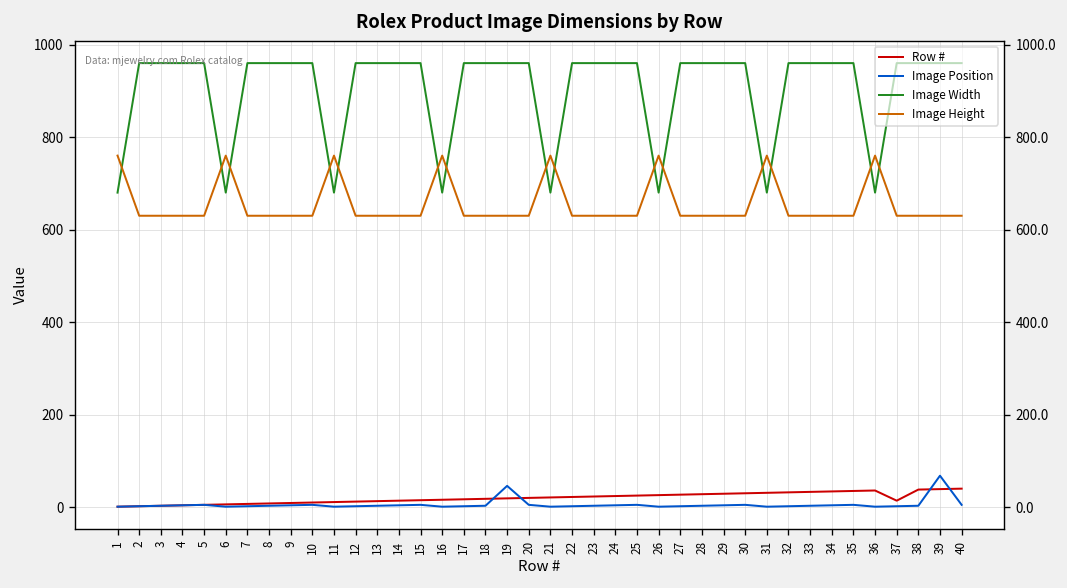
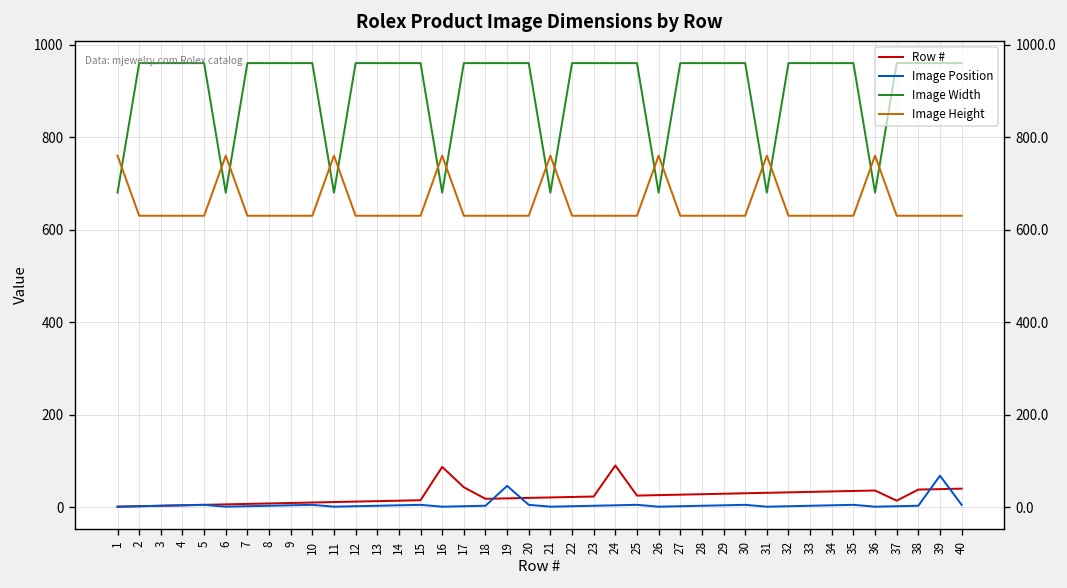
Row #, 16: 20 -> 90
Row #, 17: 20 -> 40
Row #, 24: 20 -> 90
